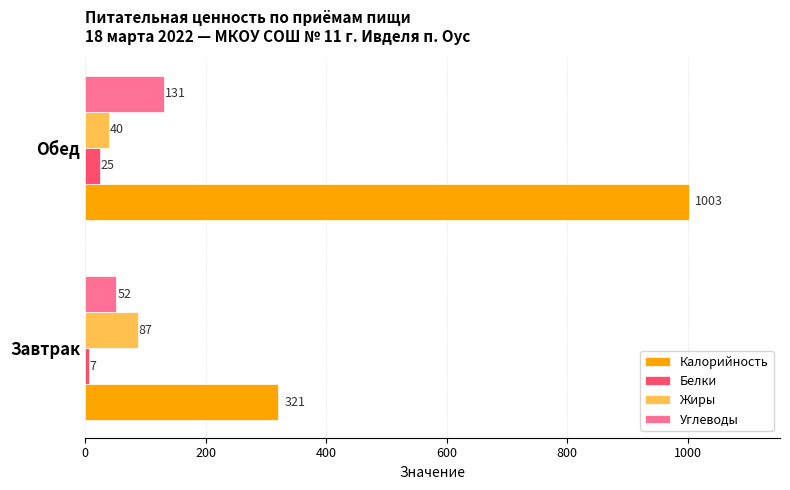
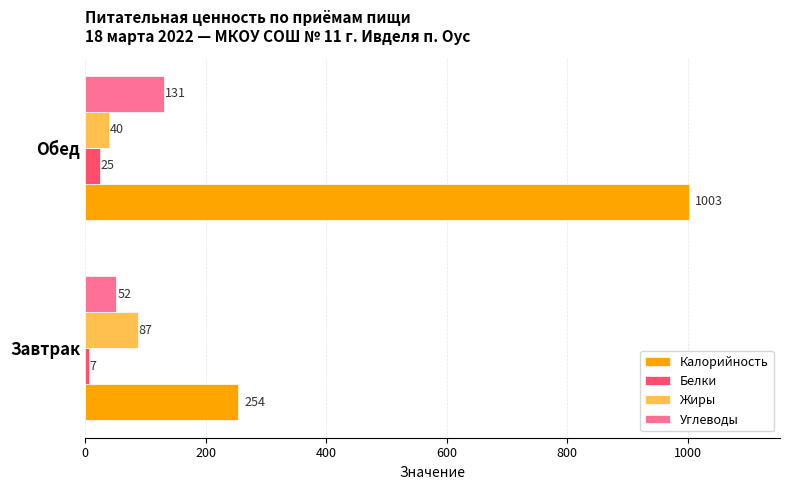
Калорийность, Завтрак: 321 -> 254
